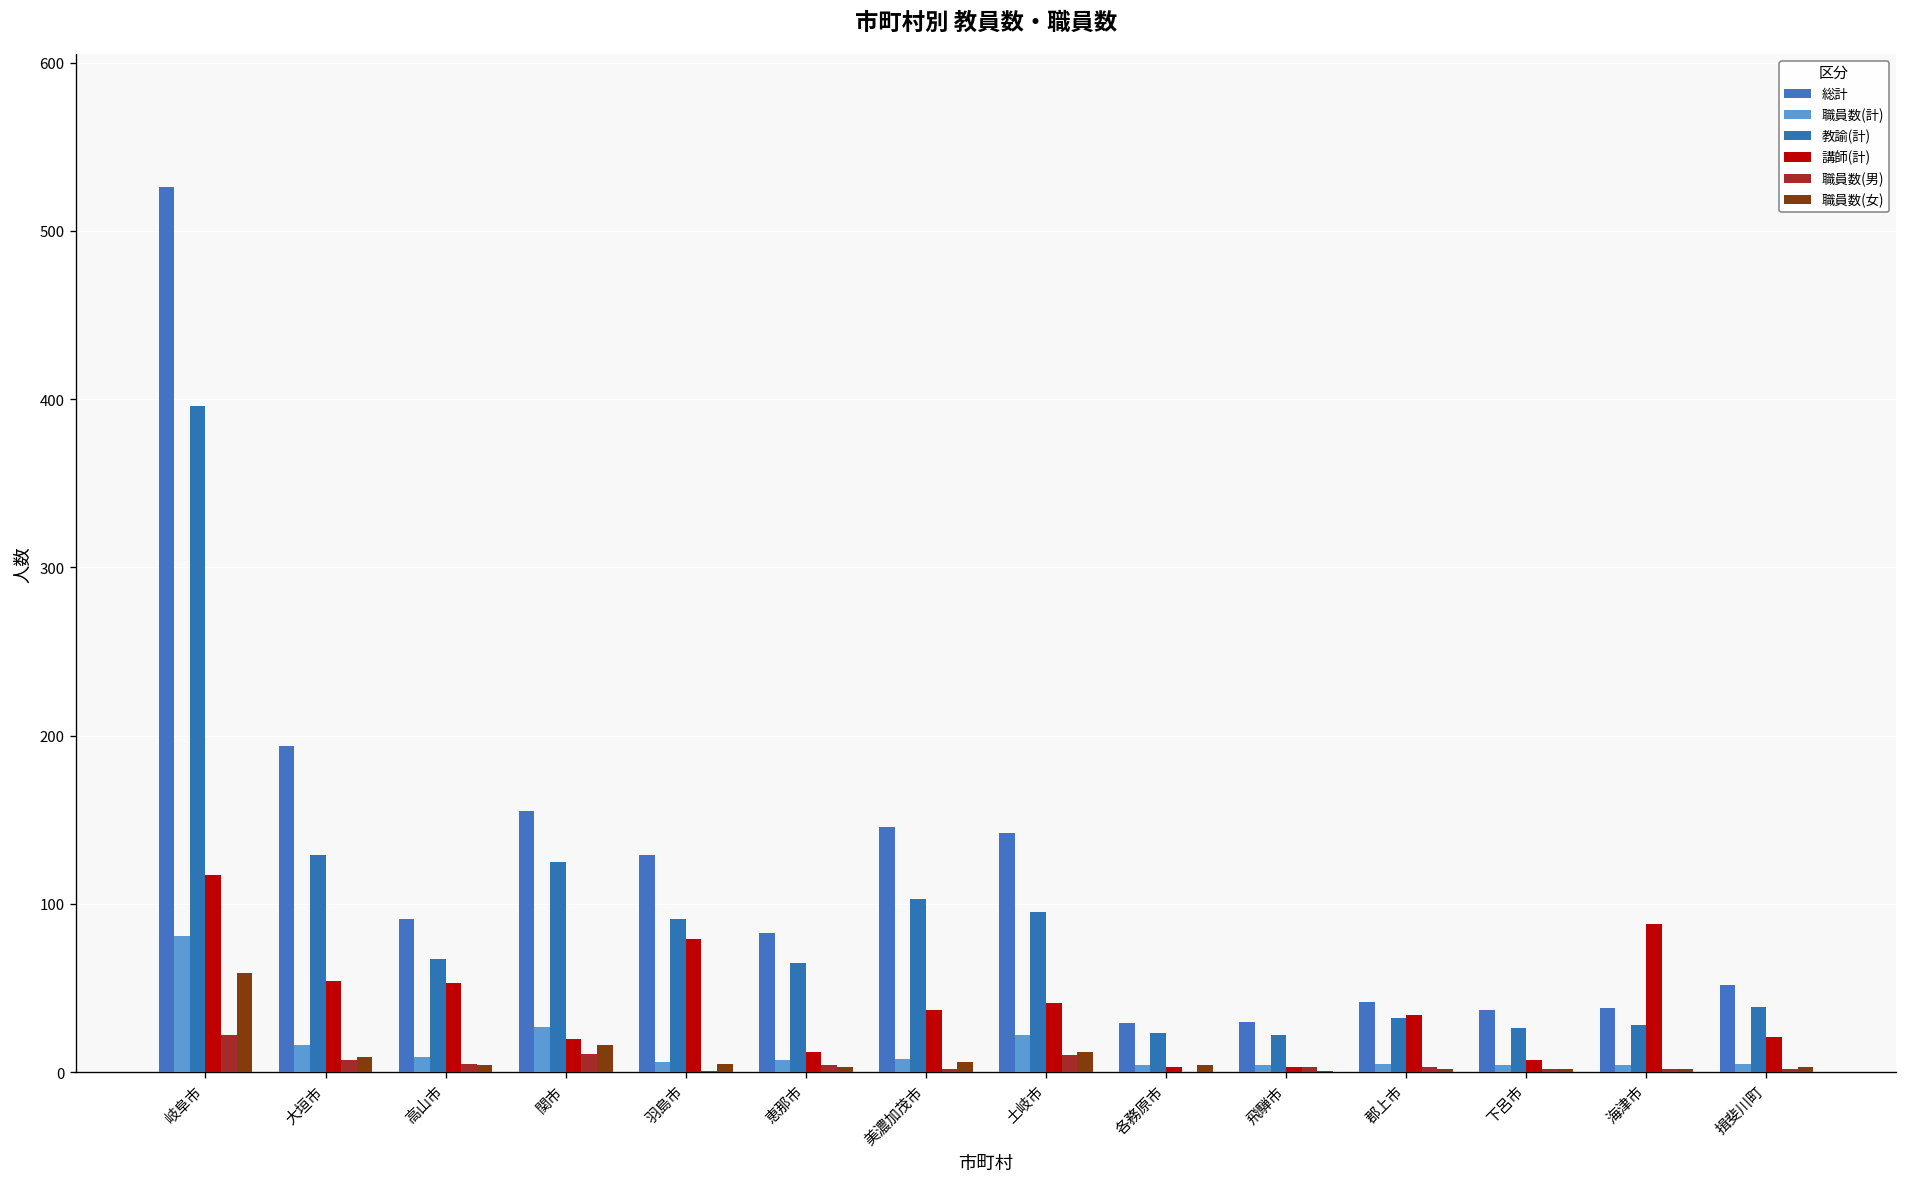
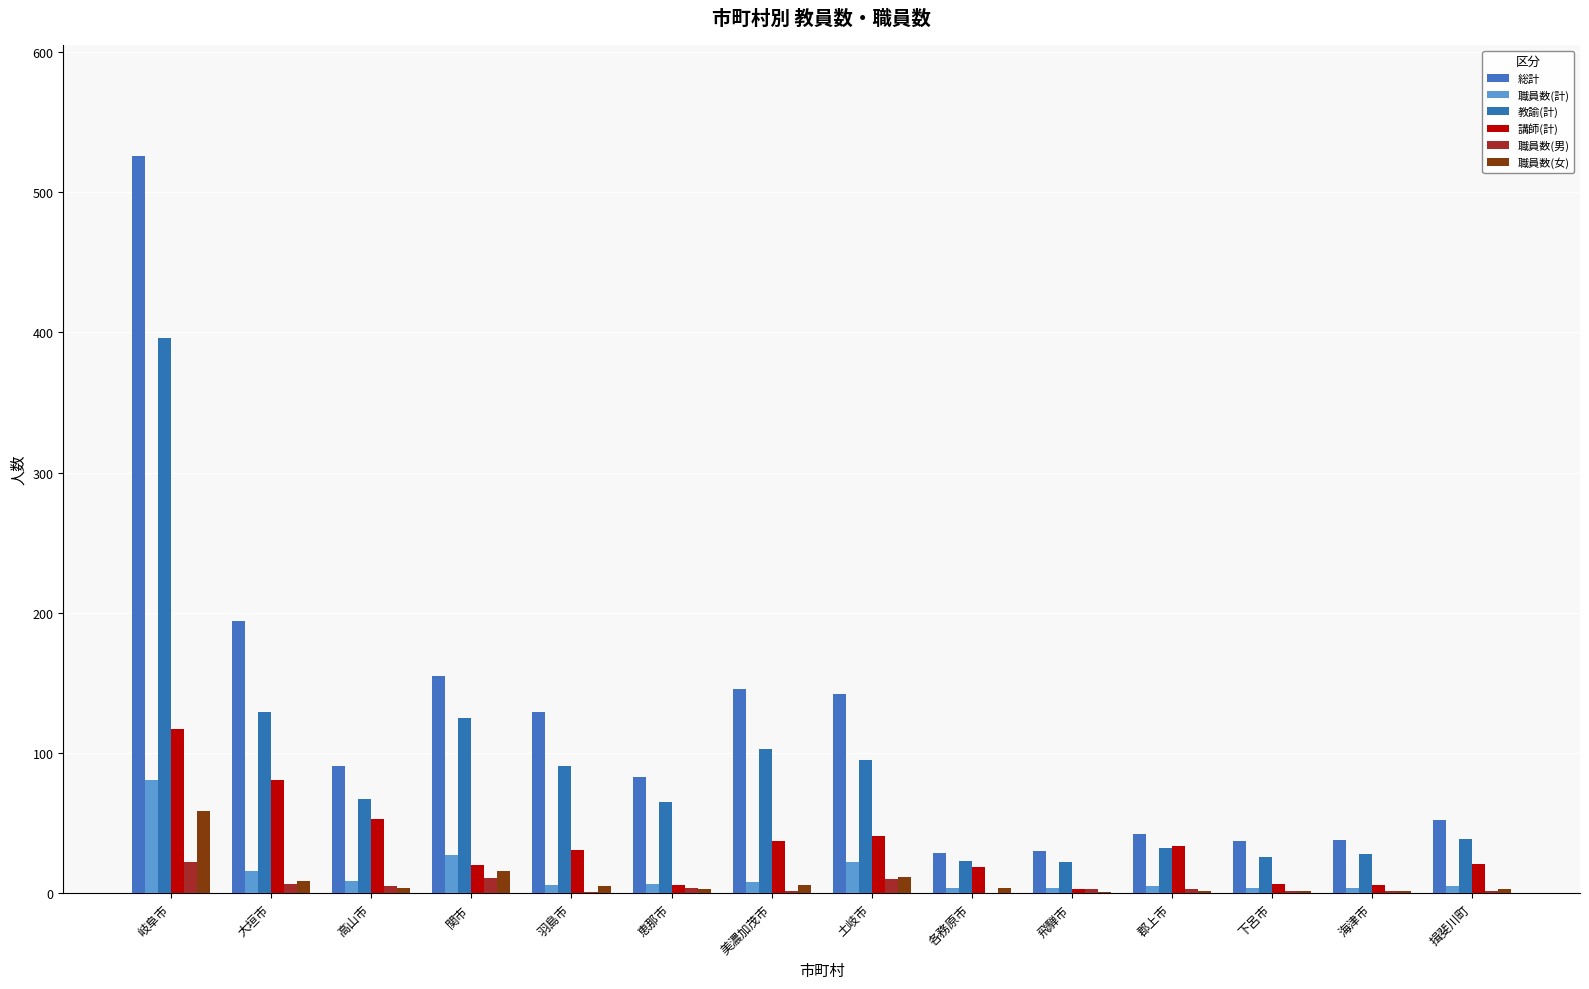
講師(計), 大垣市: 54 -> 81
講師(計), 羽島市: 79 -> 31
講師(計), 恵那市: 12 -> 6
講師(計), 各務原市: 3 -> 19
講師(計), 海津市: 88 -> 6
